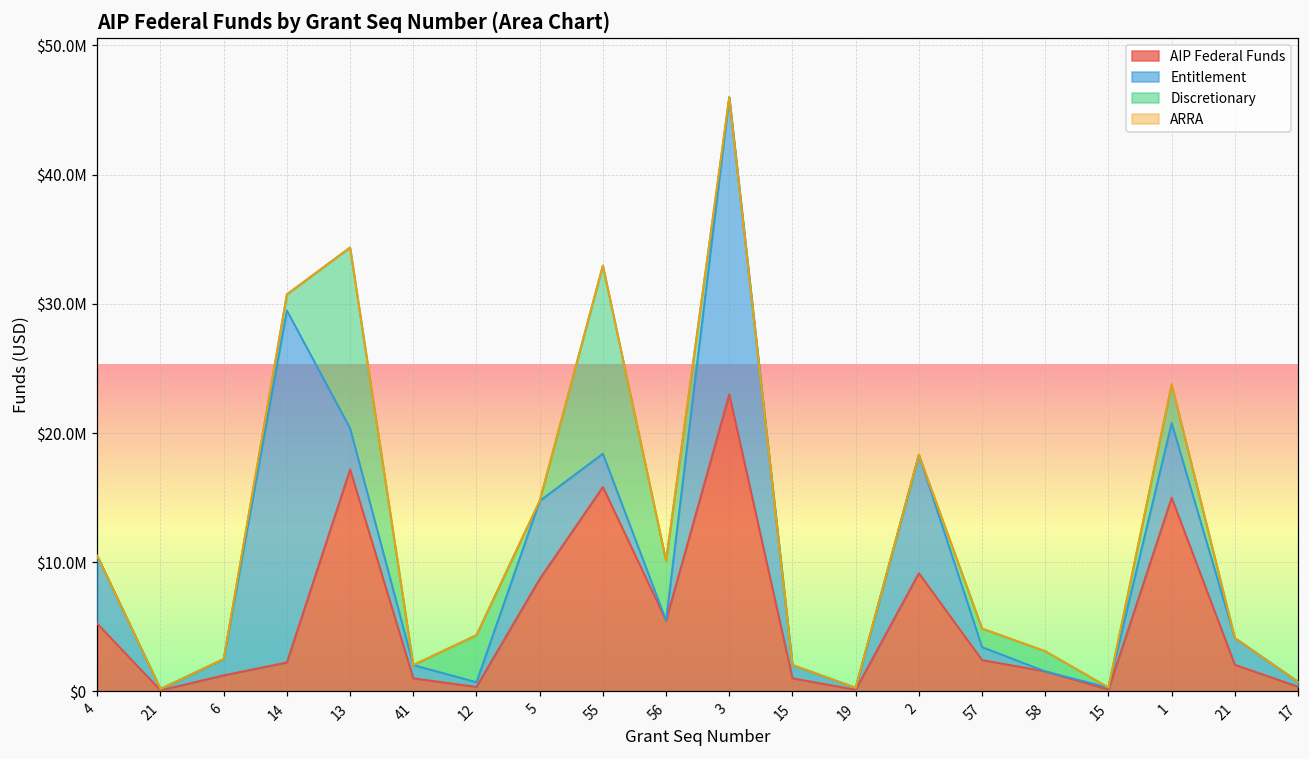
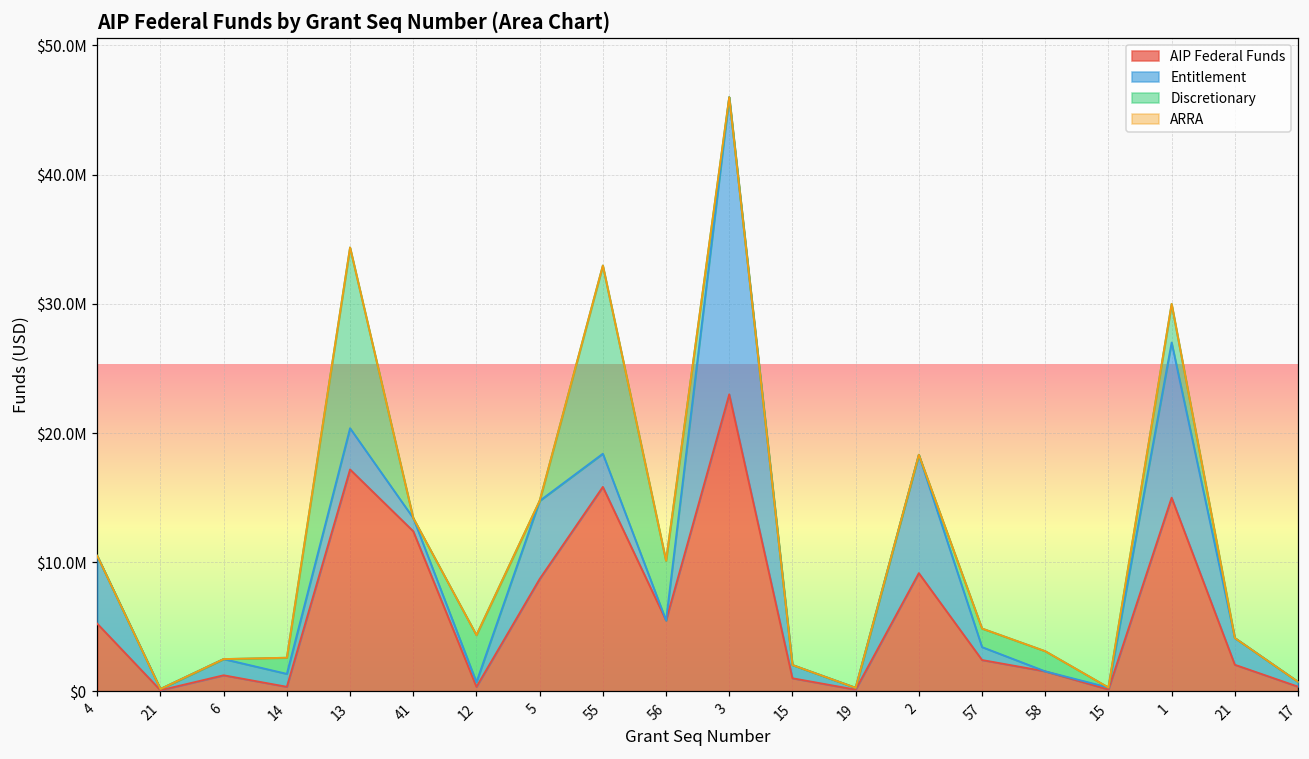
AIP Federal Funds, 14: $2300000 -> $400000
Entitlement, 14: $27200000 -> $1000000
AIP Federal Funds, 41: $1000000 -> $12400000
Entitlement, 1: $5800000 -> $12000000
